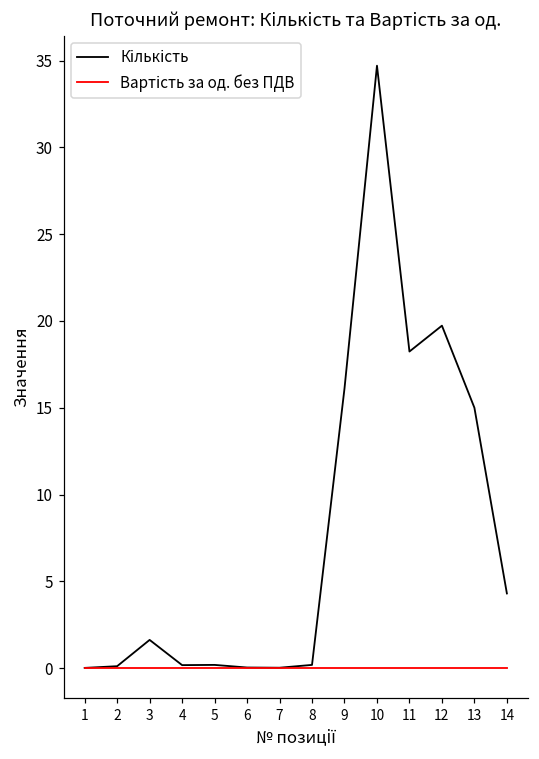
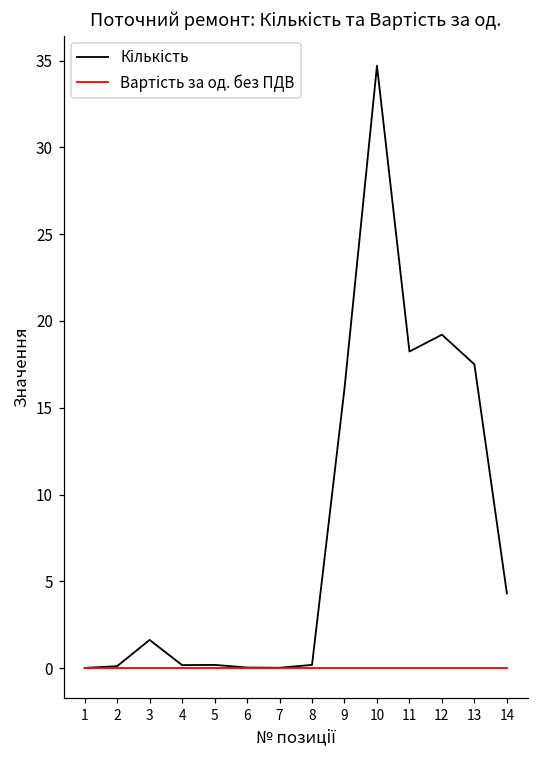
Кількість, 12: 19.7 -> 19.2
Кількість, 13: 15.0 -> 17.5
